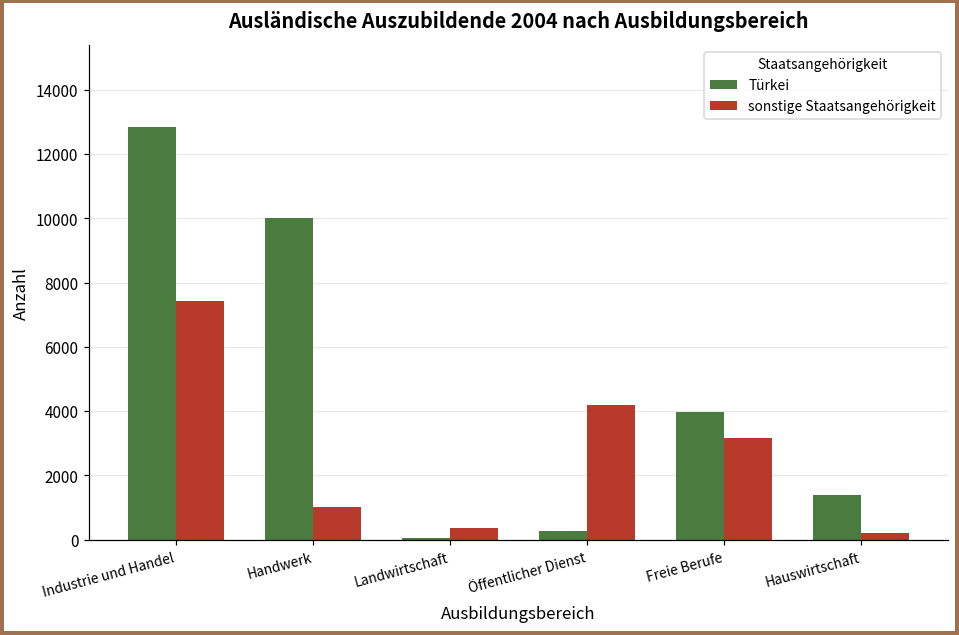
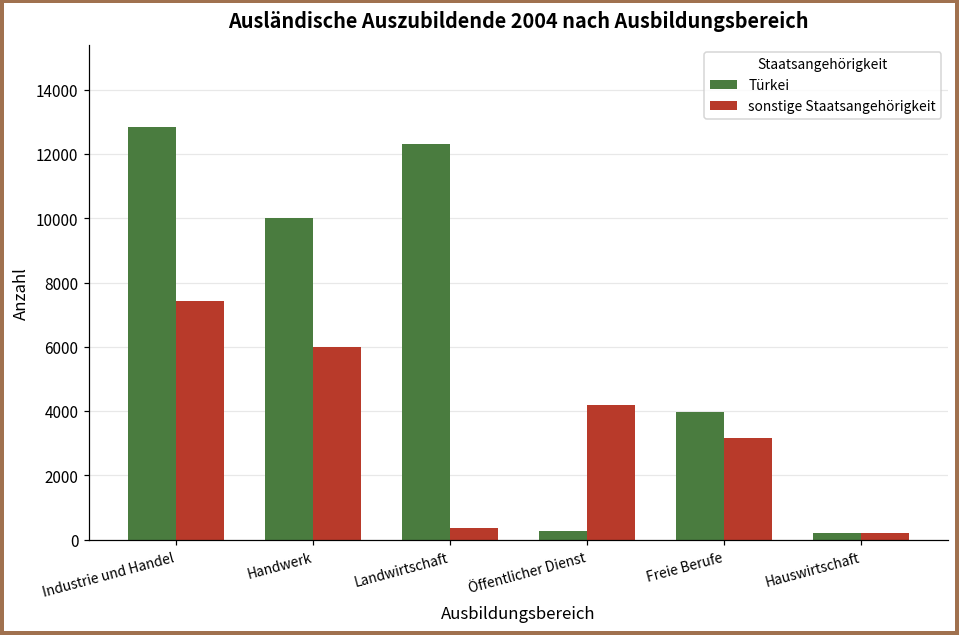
sonstige Staatsangehörigkeit, Handwerk: 1000 -> 6000
Türkei, Landwirtschaft: 100 -> 12300
Türkei, Hauswirtschaft: 1400 -> 200
